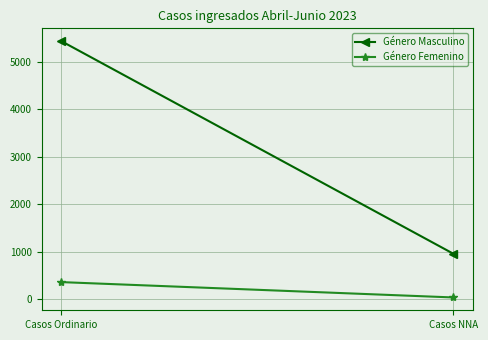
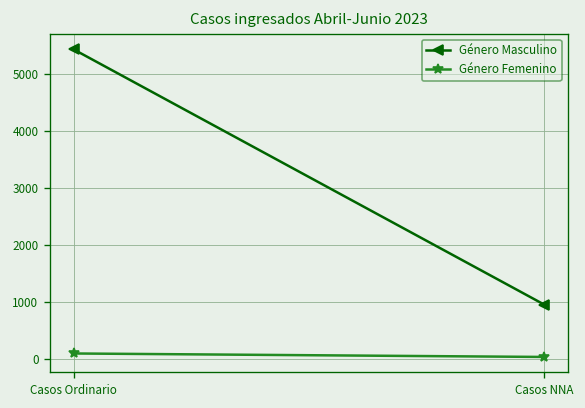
Género Femenino, Casos Ordinario: 400 -> 100
